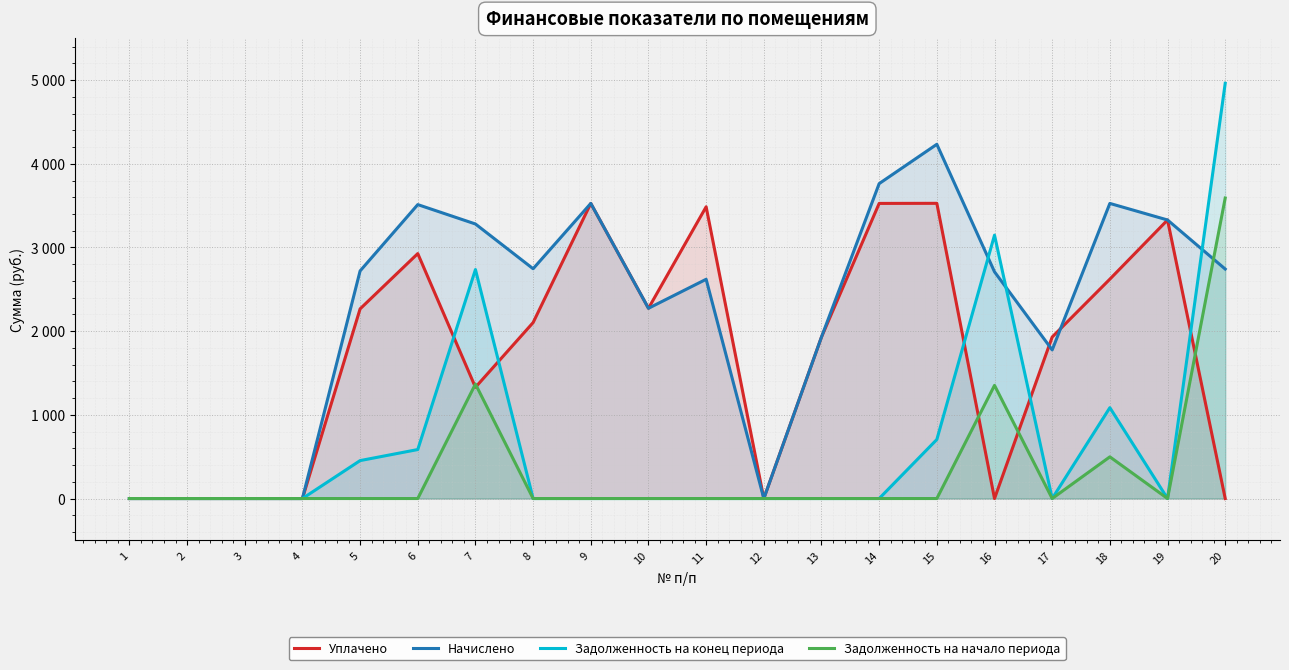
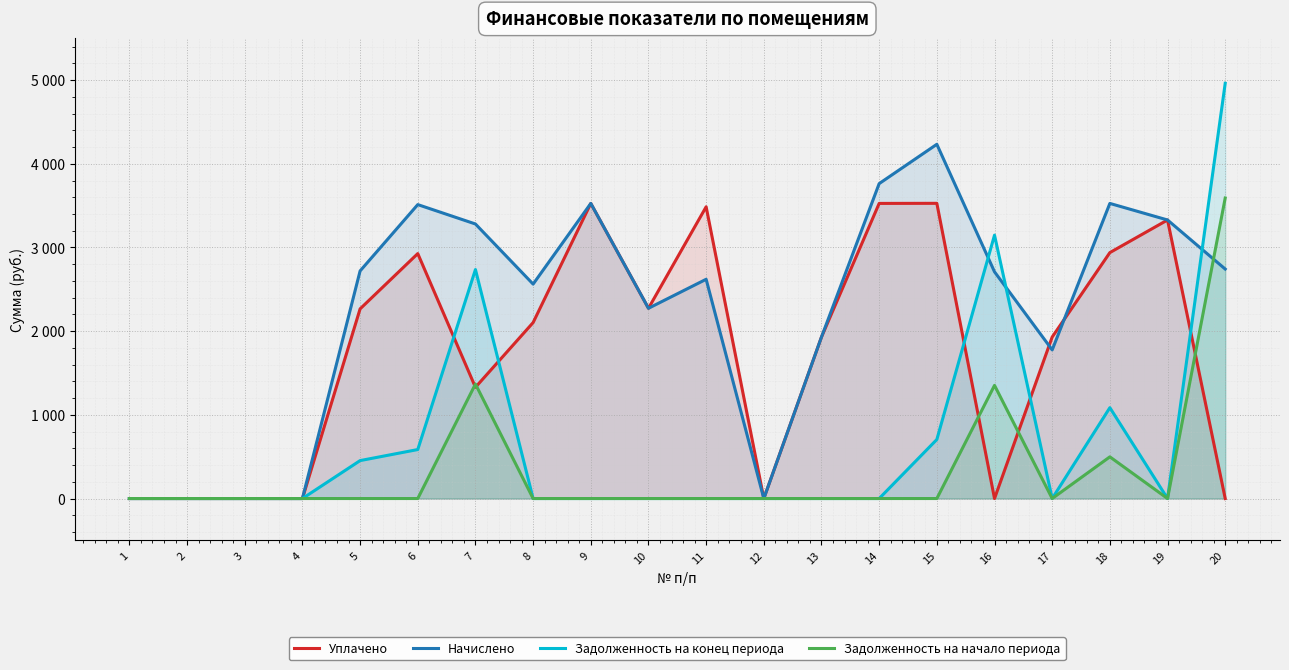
Начислено, 8: 2700 -> 2600
Уплачено, 18: 2600 -> 2900
